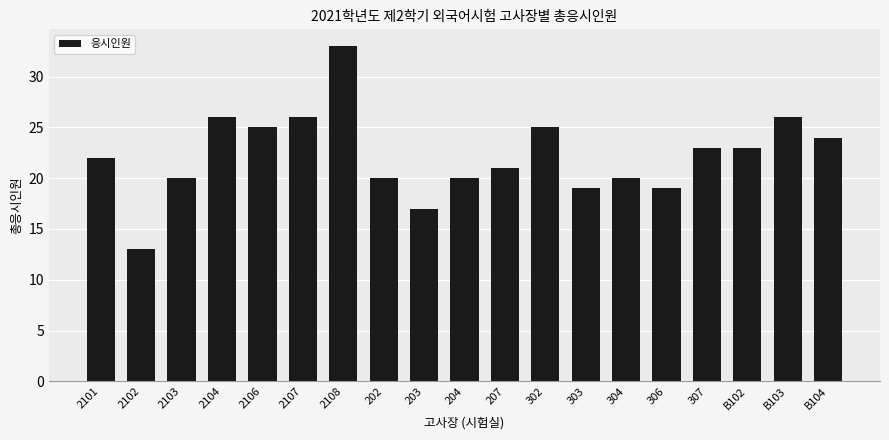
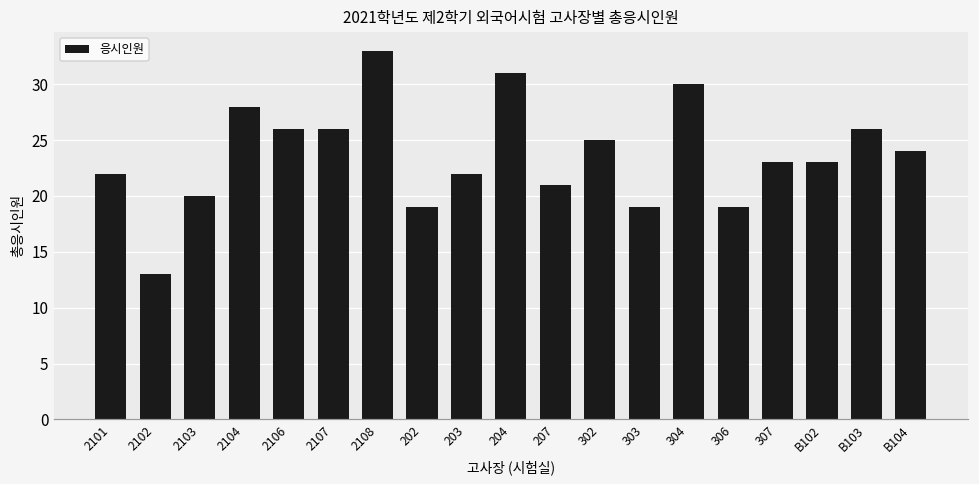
2104: 26 -> 28
2106: 25 -> 26
202: 20 -> 19
203: 17 -> 22
204: 20 -> 31
304: 20 -> 30
